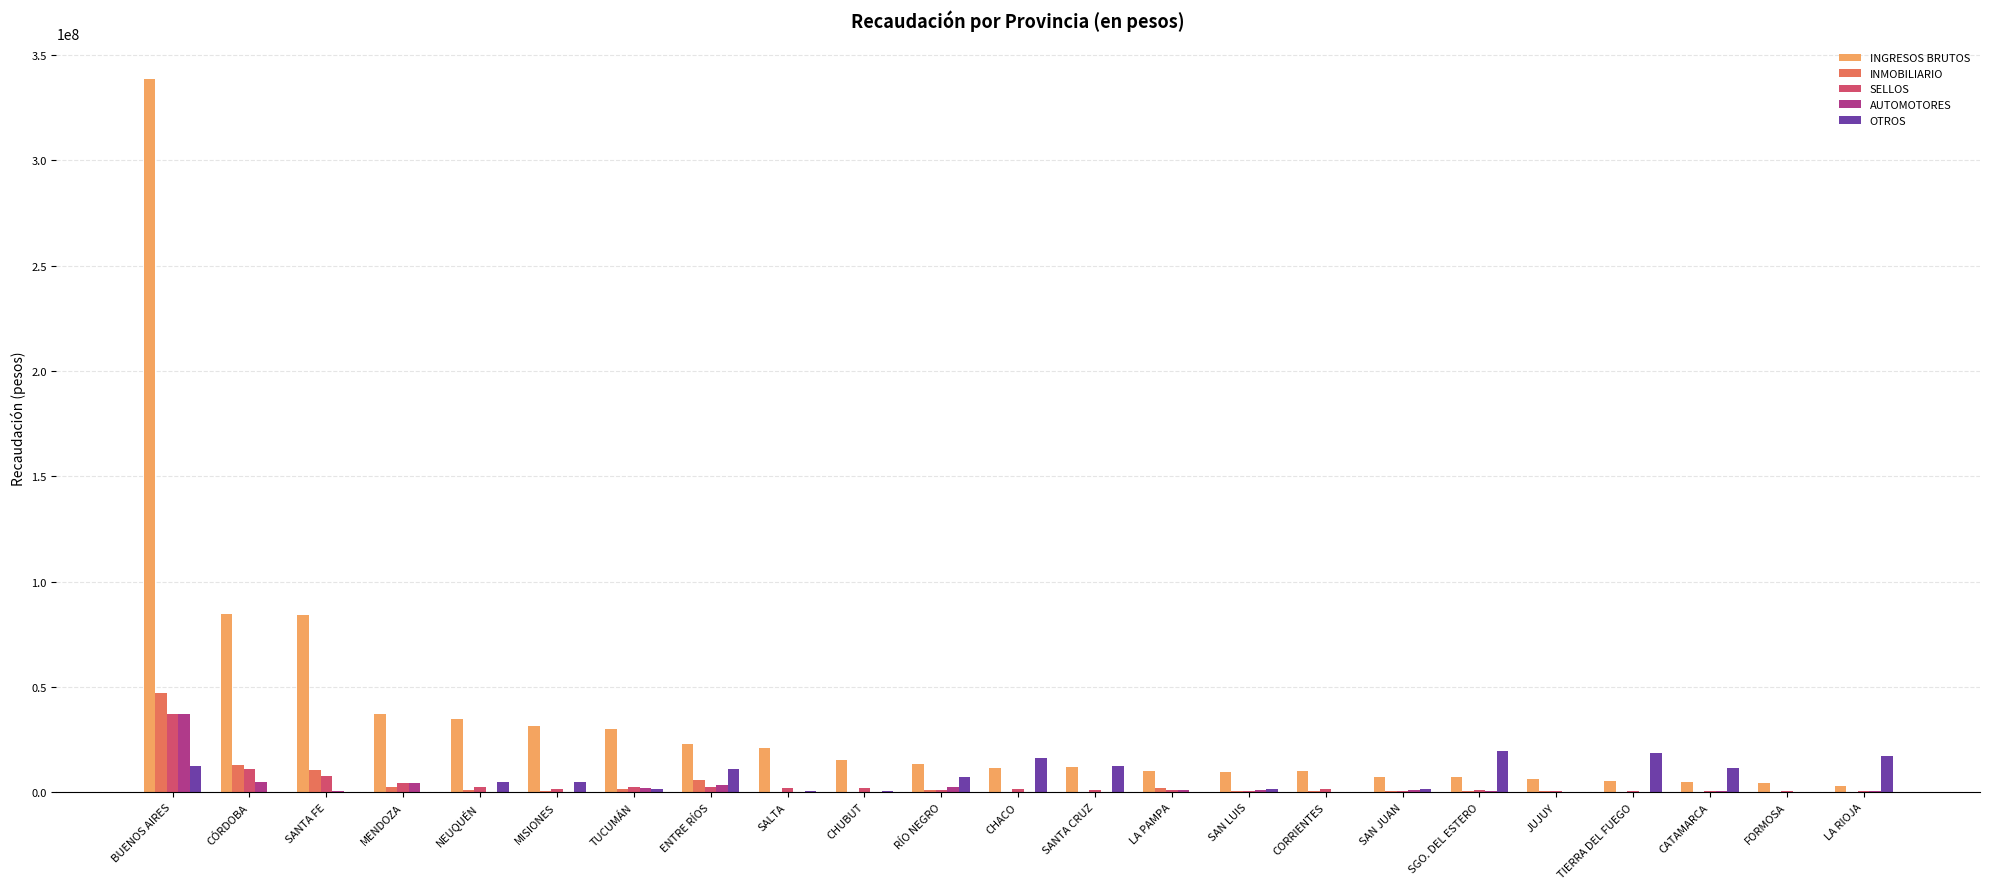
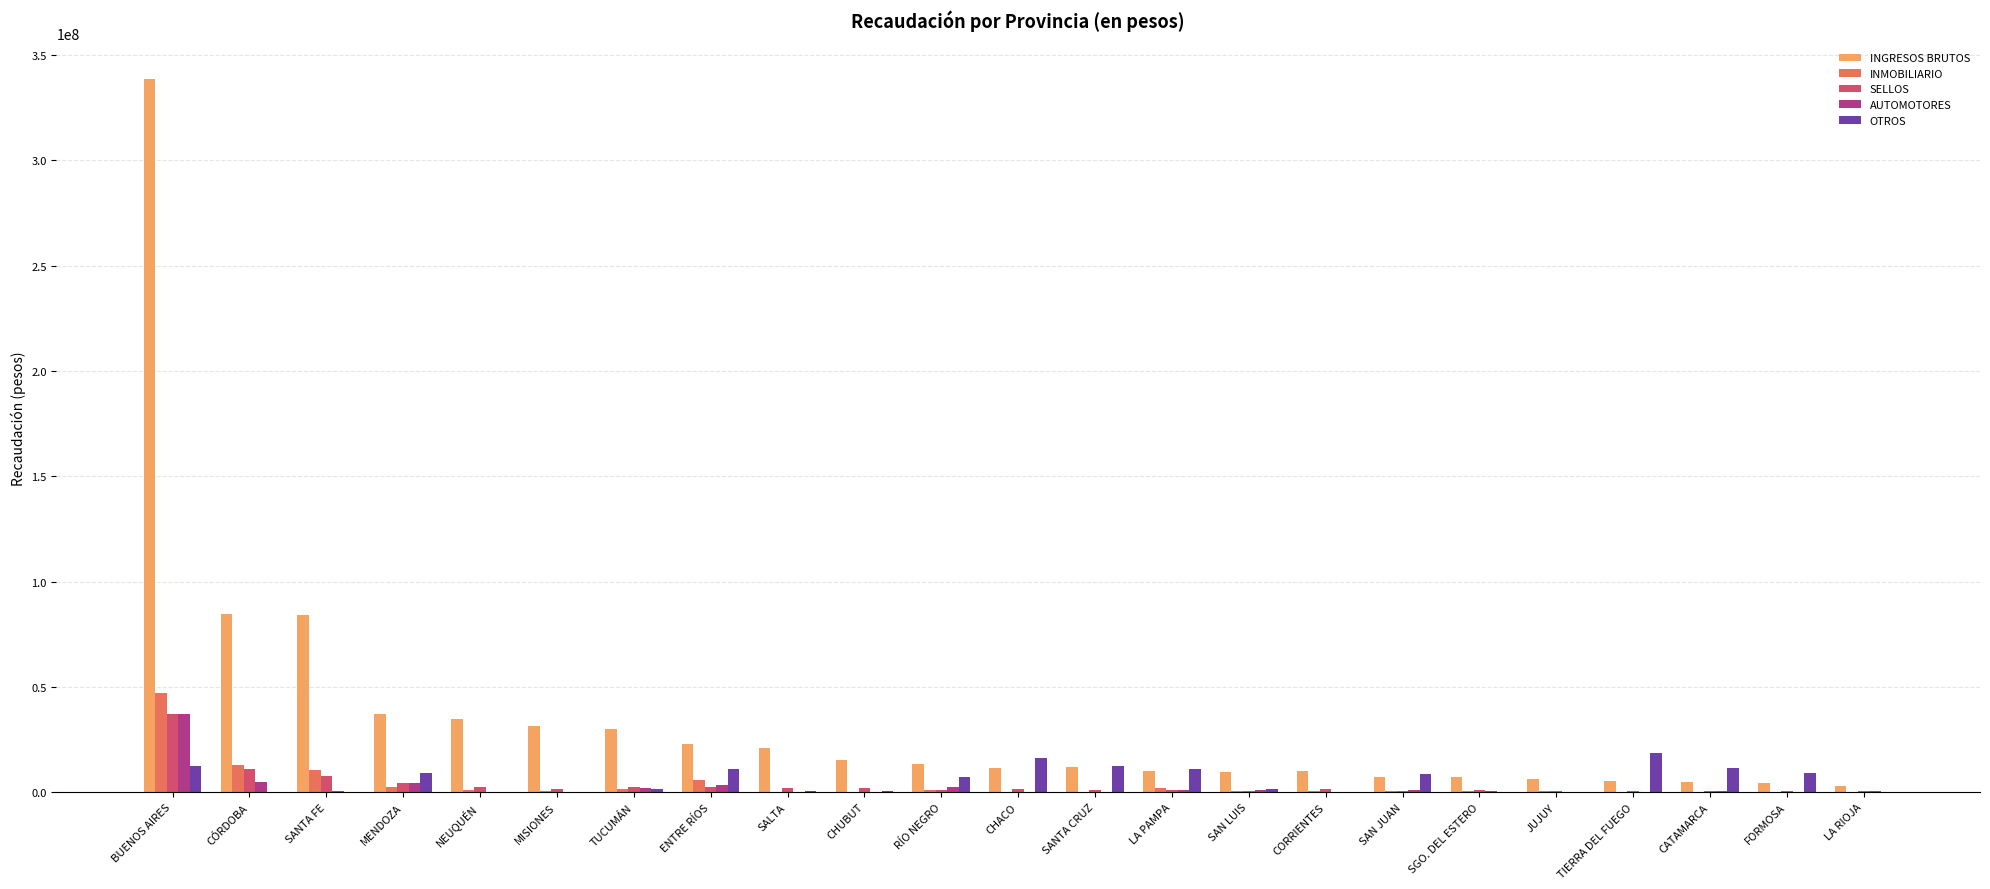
OTROS, MENDOZA: 0 -> 9000000
OTROS, NEUQUÉN: 5000000 -> 0
OTROS, MISIONES: 5000000 -> 0
OTROS, LA PAMPA: 0 -> 11000000
OTROS, SAN JUAN: 1000000 -> 9000000
OTROS, SGO. DEL ESTERO: 20000000 -> 0
OTROS, FORMOSA: 0 -> 9000000
OTROS, LA RIOJA: 17000000 -> 0
